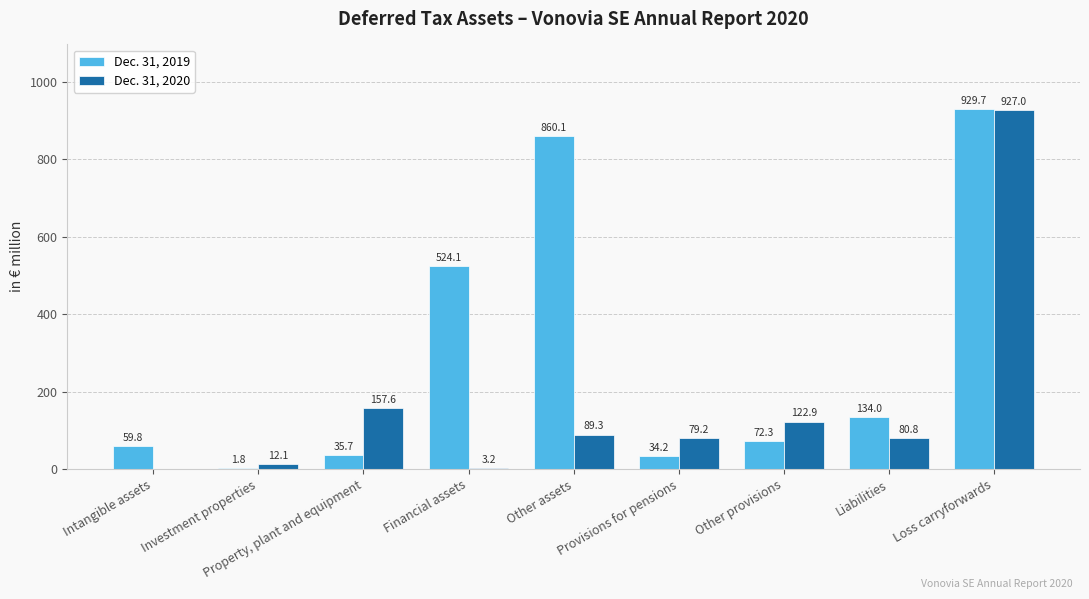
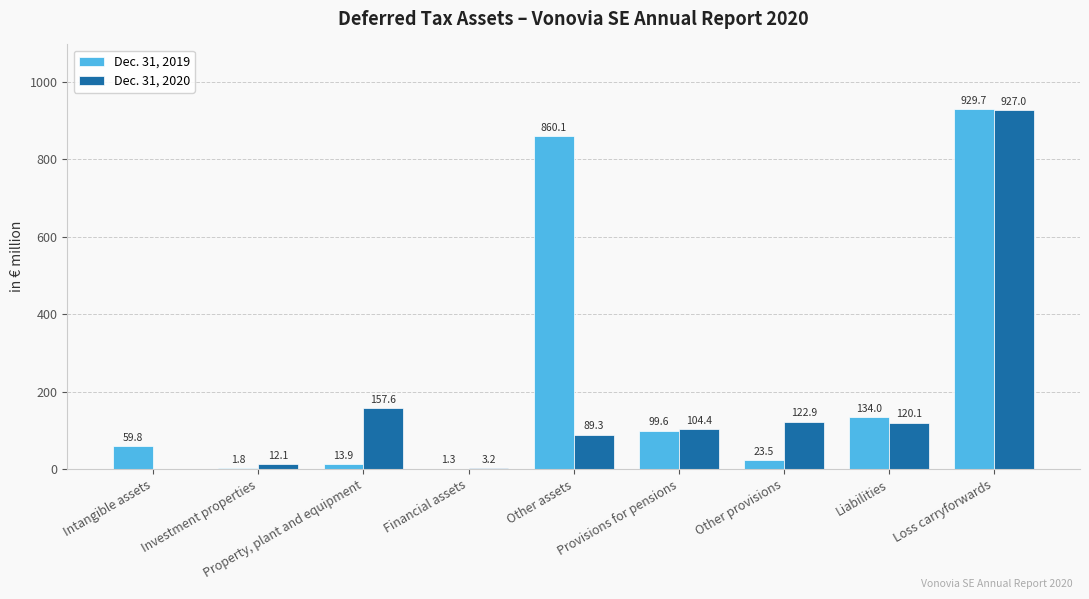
Dec. 31, 2019, Property, plant and equipment: 35.7 -> 13.9
Dec. 31, 2019, Financial assets: 524.1 -> 1.3
Dec. 31, 2019, Provisions for pensions: 34.2 -> 99.6
Dec. 31, 2020, Provisions for pensions: 79.2 -> 104.4
Dec. 31, 2019, Other provisions: 72.3 -> 23.5
Dec. 31, 2020, Liabilities: 80.8 -> 120.1
